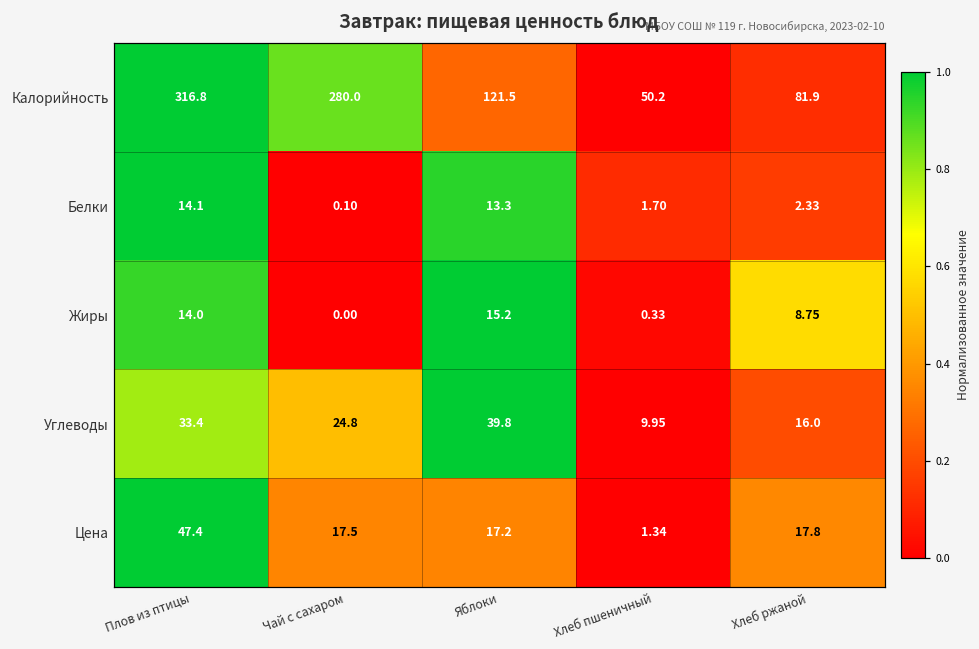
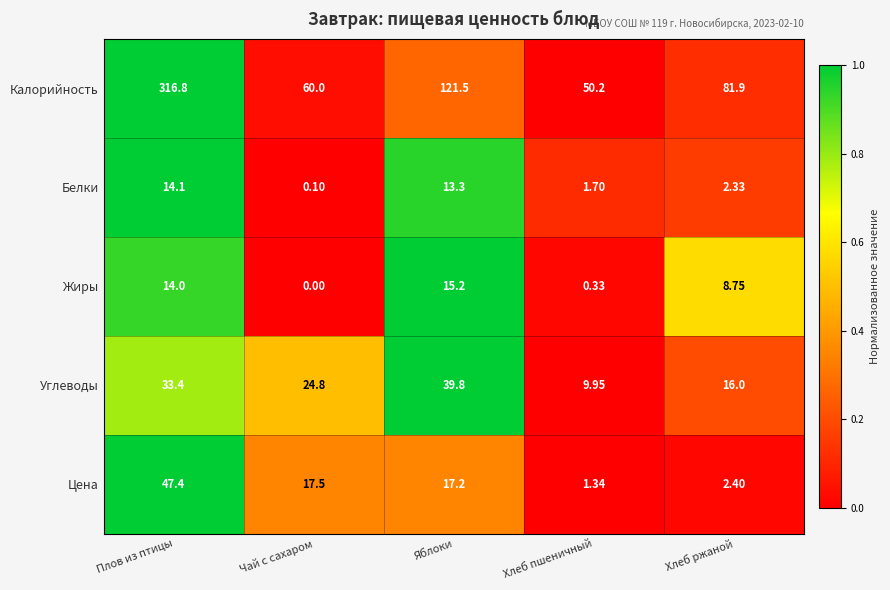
Калорийность, Чай с сахаром: 280.0 -> 60.0
Цена, Хлеб ржаной: 17.8 -> 2.40
